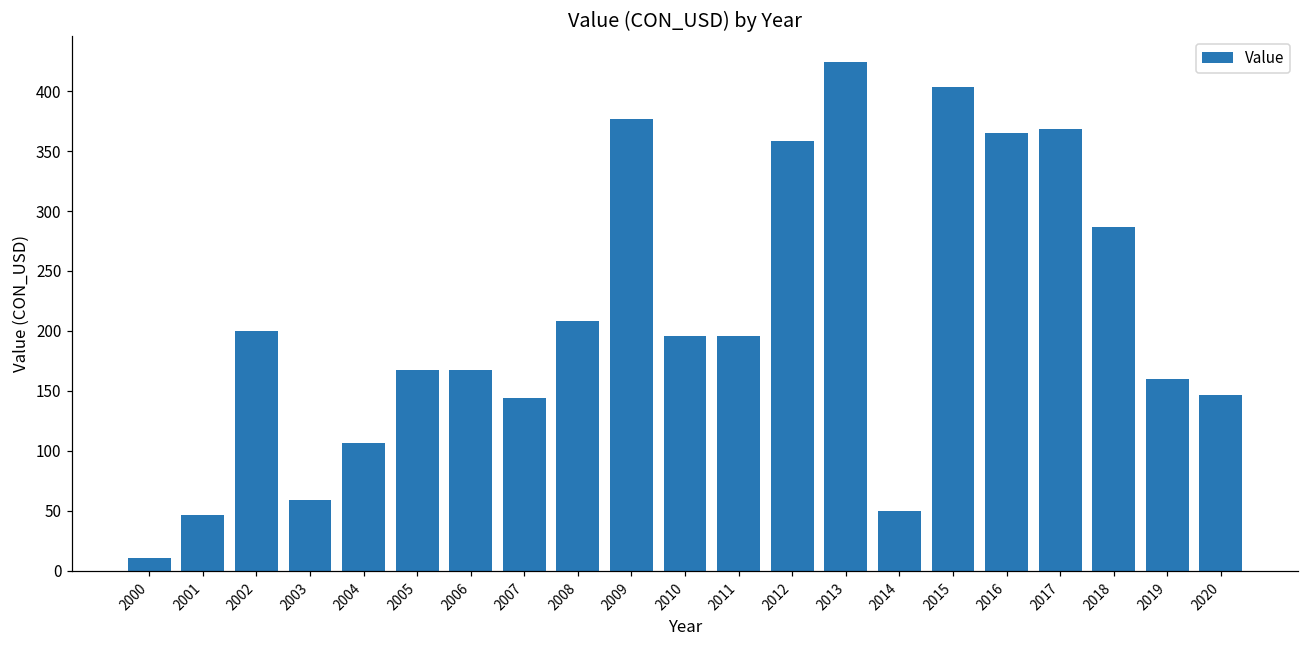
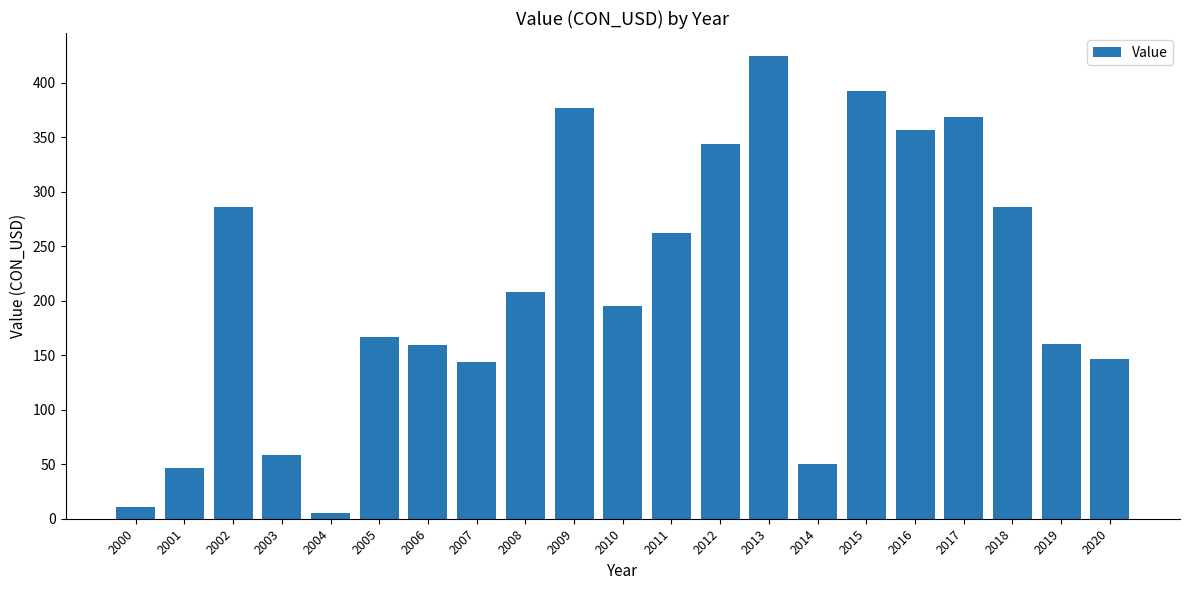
2002: 200 -> 286
2004: 106 -> 5
2006: 167 -> 159
2011: 196 -> 262
2012: 358 -> 343
2015: 404 -> 393
2016: 365 -> 357
